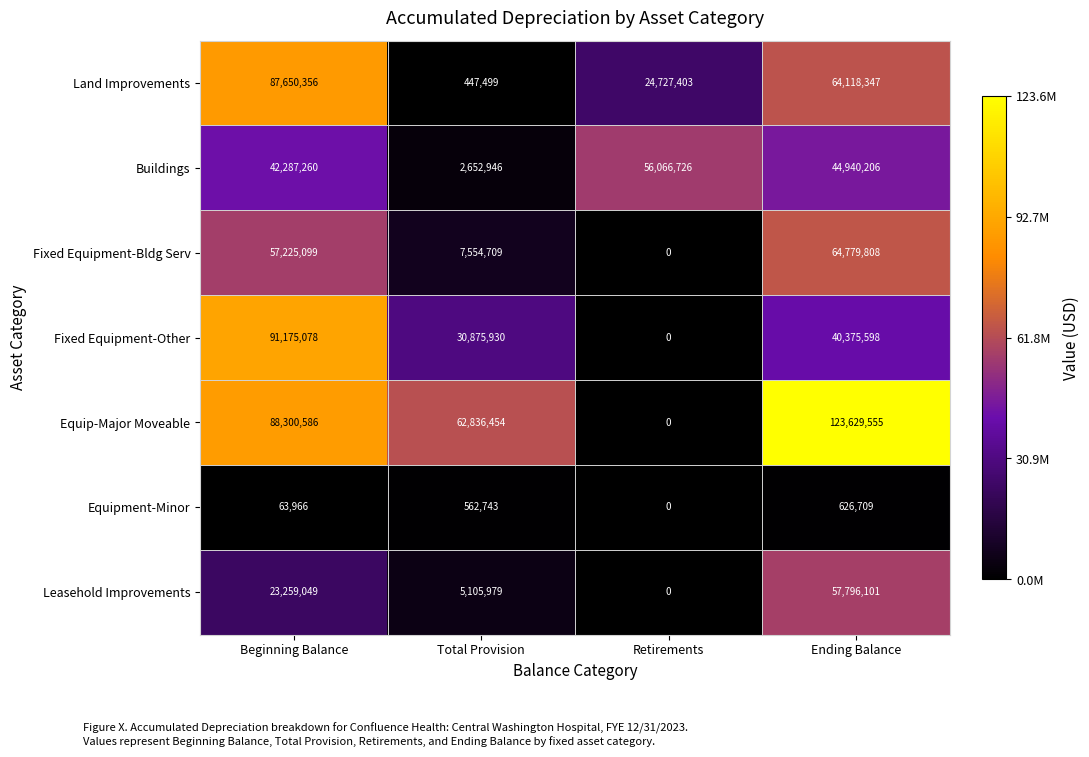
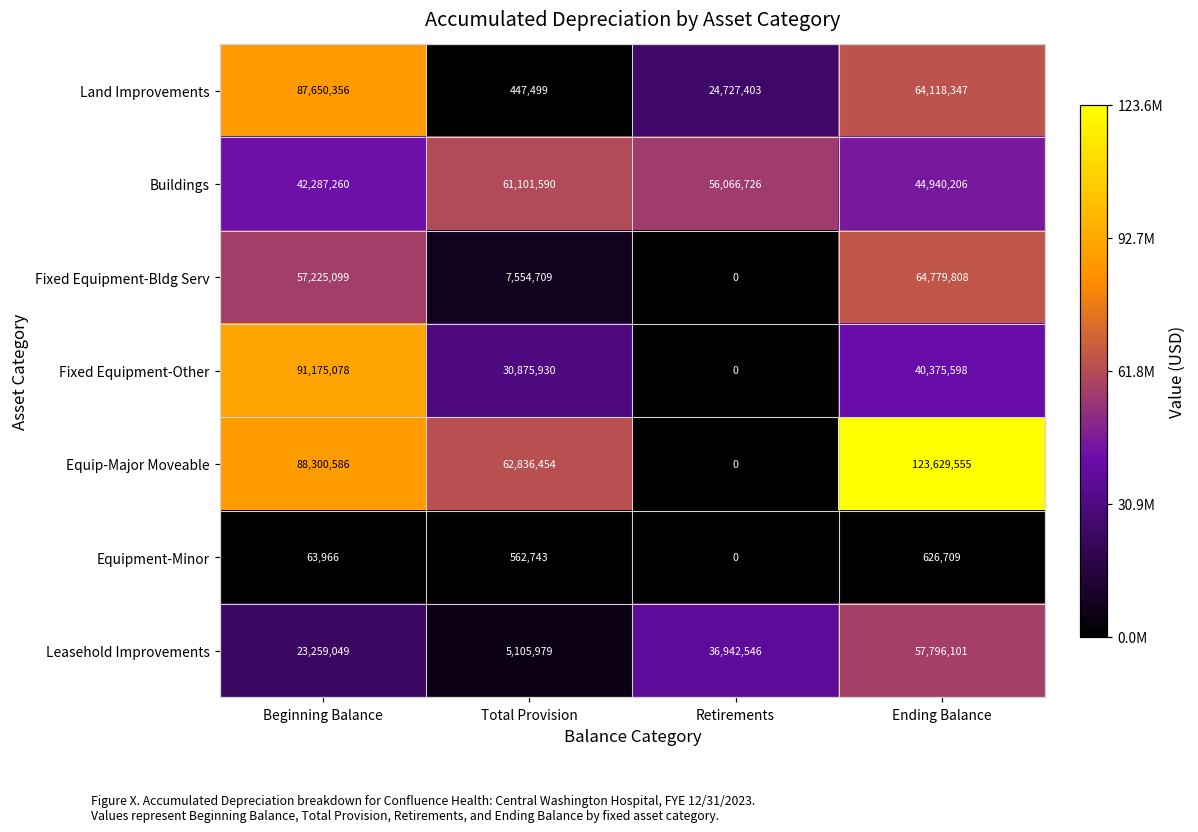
Buildings, Total Provision: 2,652,946 -> 61,101,590
Leasehold Improvements, Retirements: 0 -> 36,942,546
